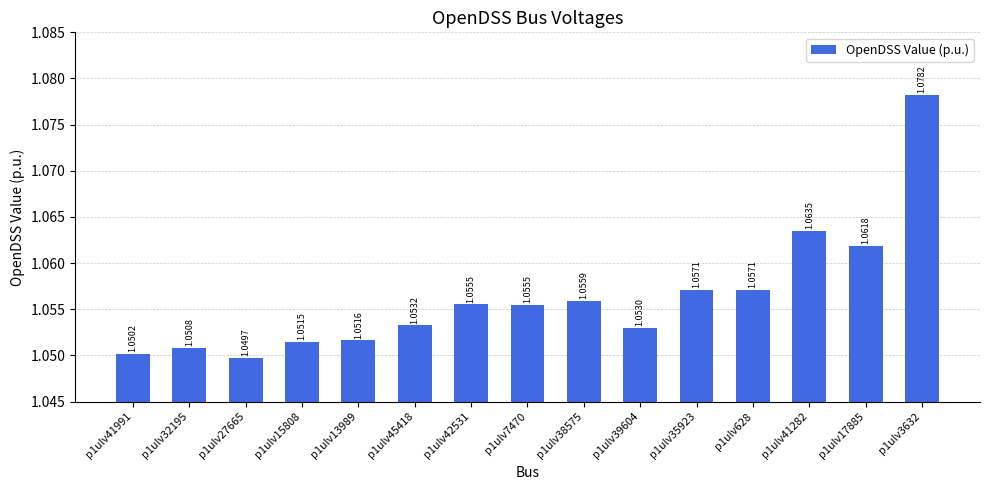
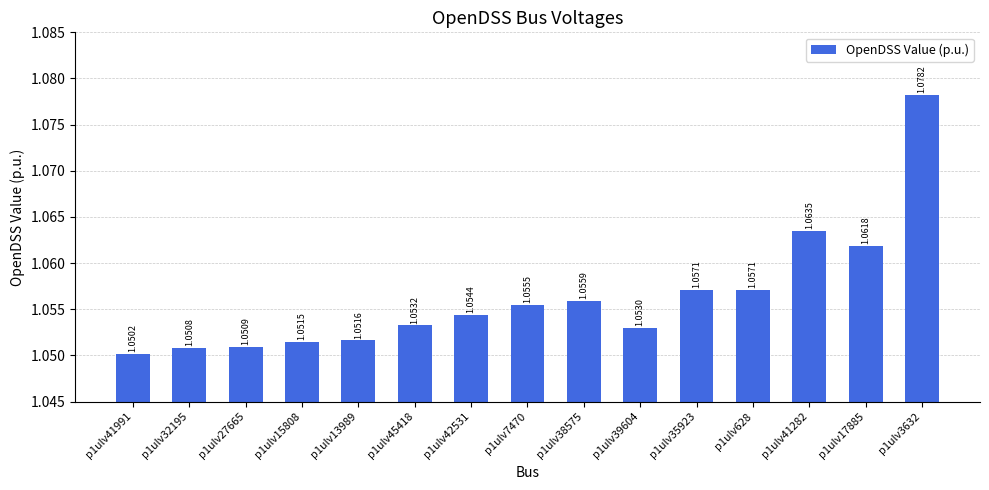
p1ulv27665: 1.0497 -> 1.0509
p1ulv42531: 1.0555 -> 1.0544
